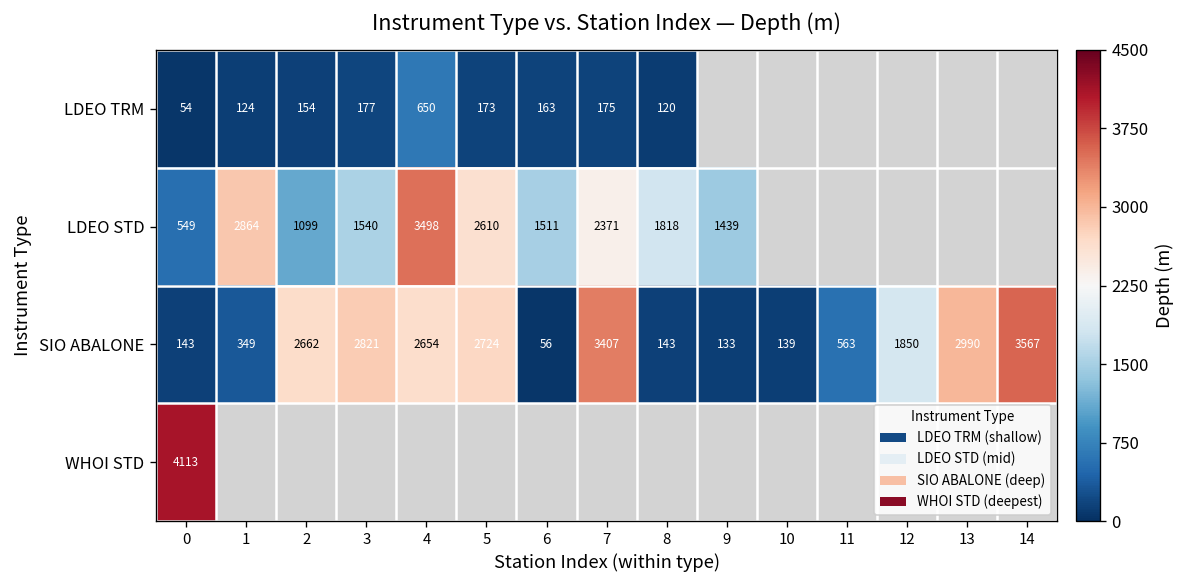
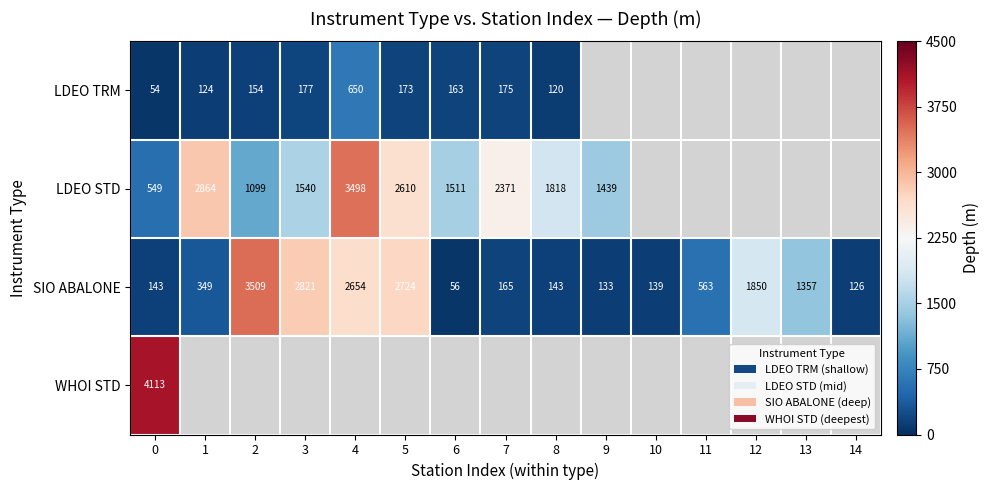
SIO ABALONE, 2: 2662 -> 3509
SIO ABALONE, 7: 3407 -> 165
SIO ABALONE, 13: 2990 -> 1357
SIO ABALONE, 14: 3567 -> 126
